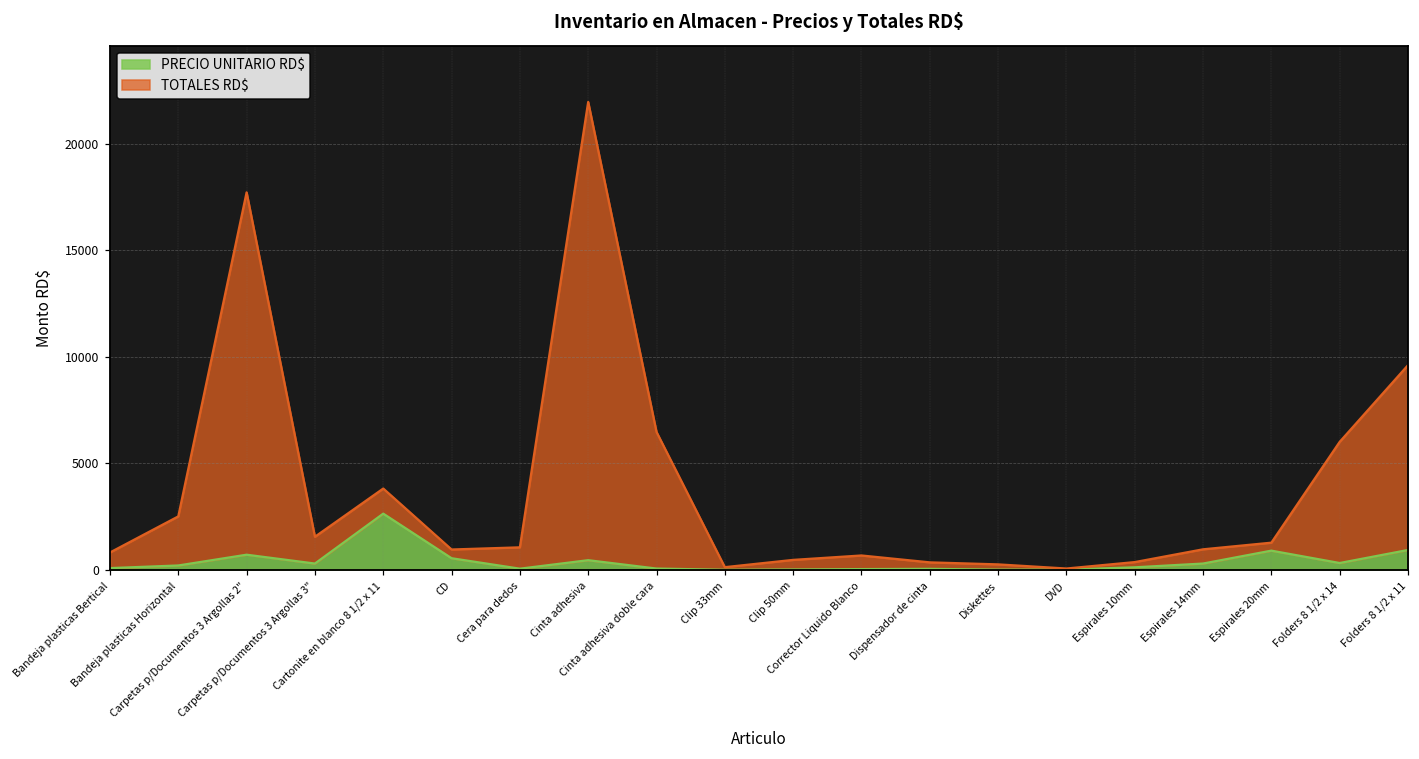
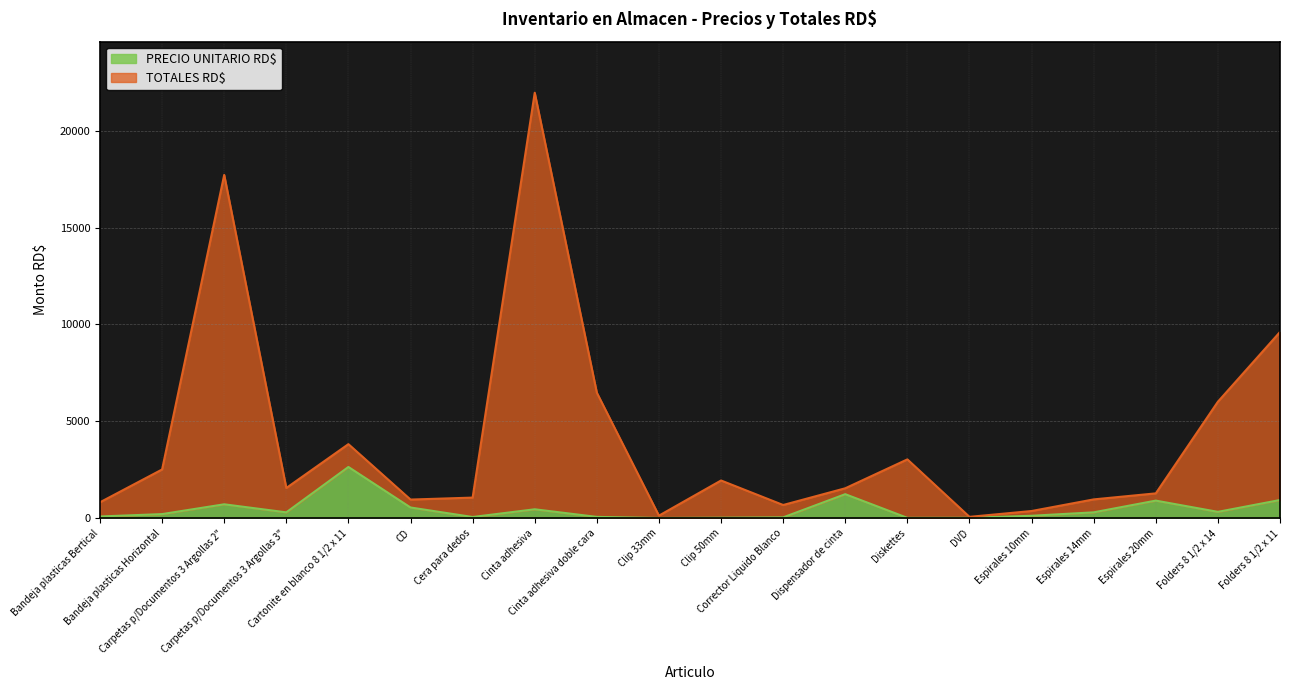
TOTALES RD$, Clip 50mm: 400 -> 1900
PRECIO UNITARIO RD$, Dispensador de cinta: 100 -> 1200
TOTALES RD$, Diskettes: 200 -> 3000
